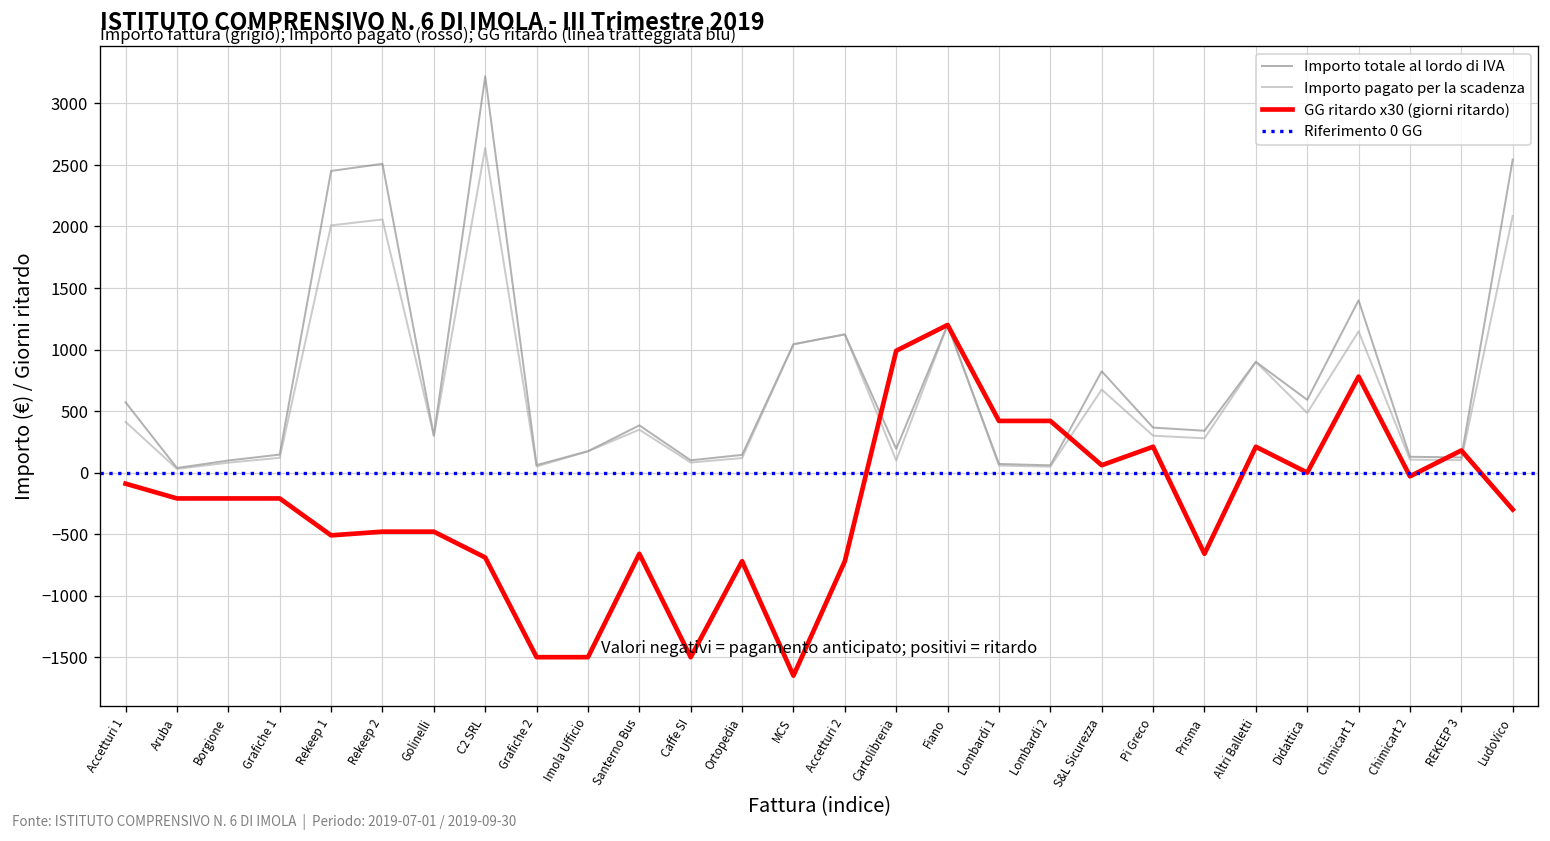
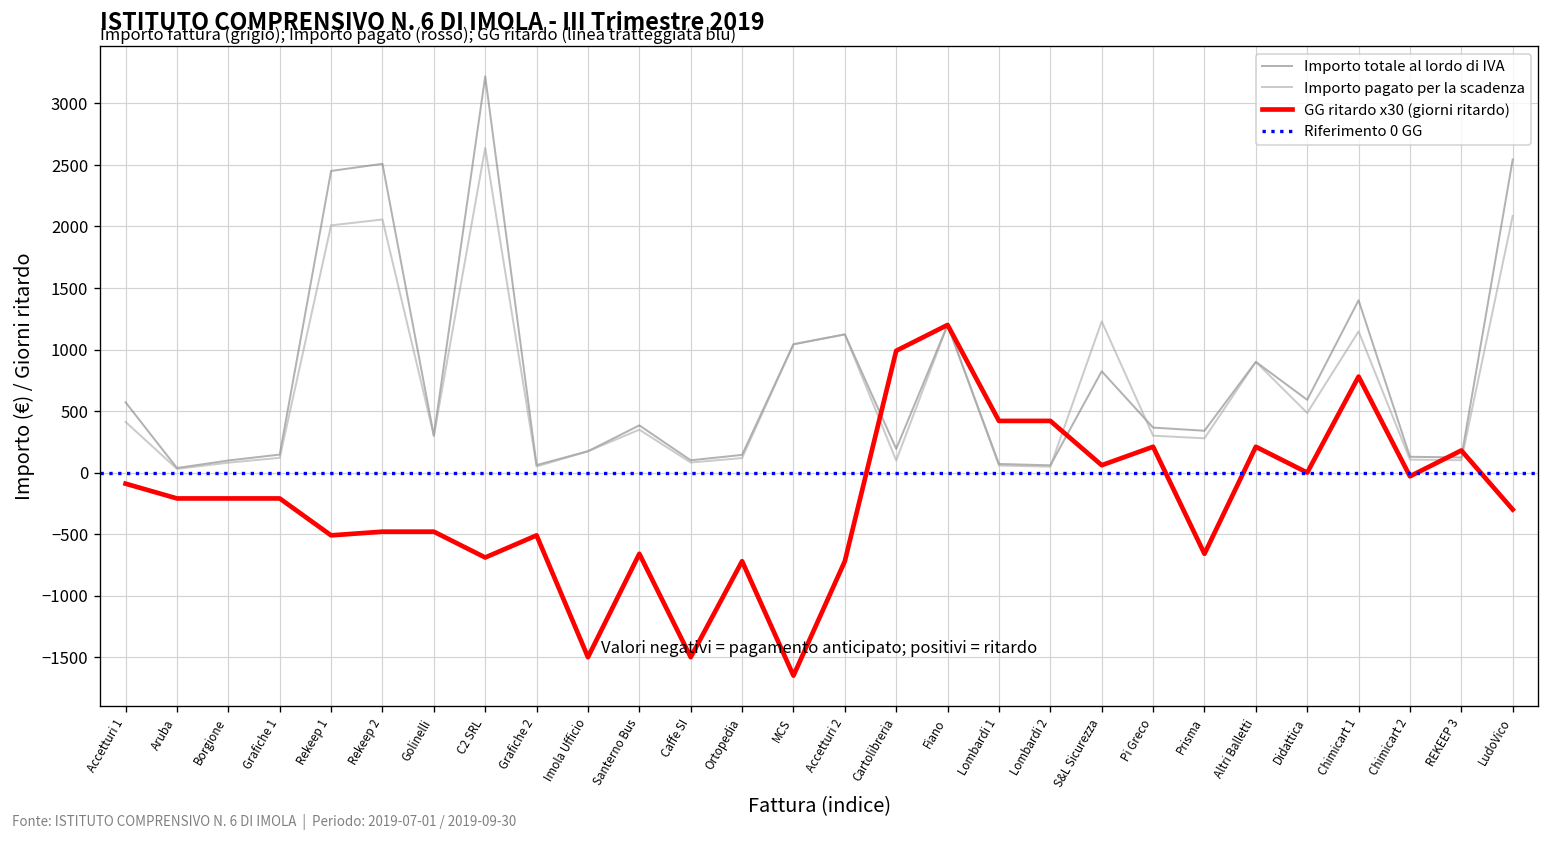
GG ritardo x30 (giorni ritardo), Grafiche 2: -1500 -> -510
Importo pagato per la scadenza, S&L Sicurezza: 680 -> 1230
